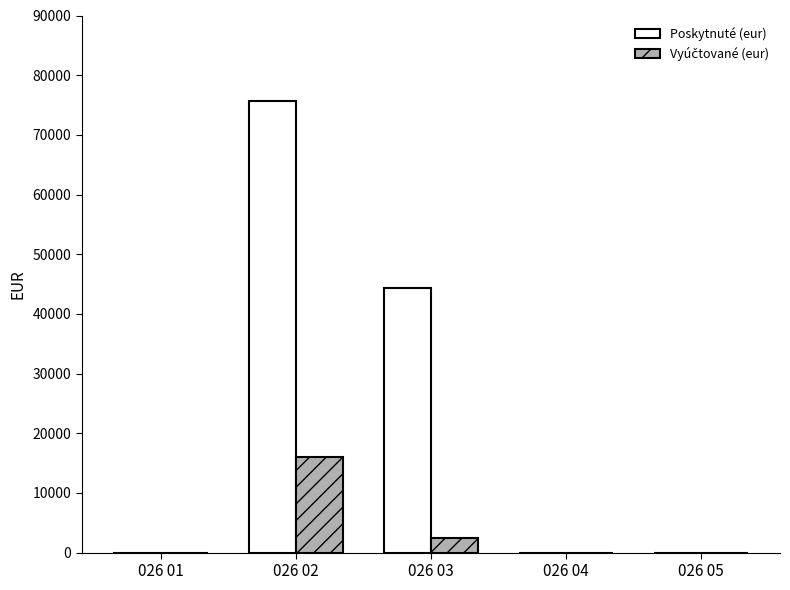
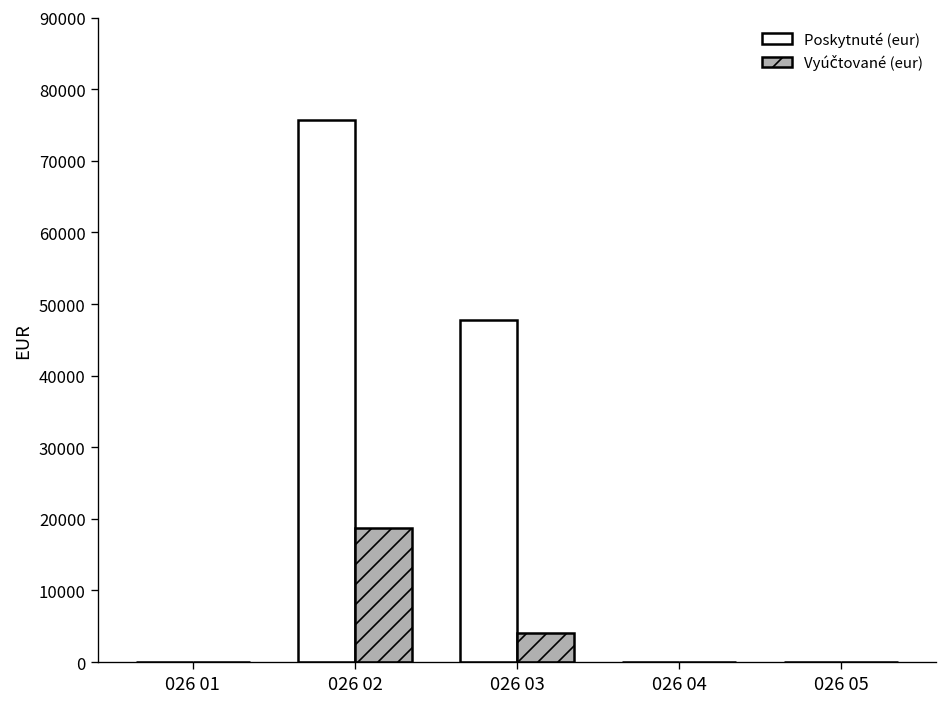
Vyúčtované (eur), 026 02: 16000 -> 19000
Poskytnuté (eur), 026 03: 44000 -> 48000
Vyúčtované (eur), 026 03: 2000 -> 4000
